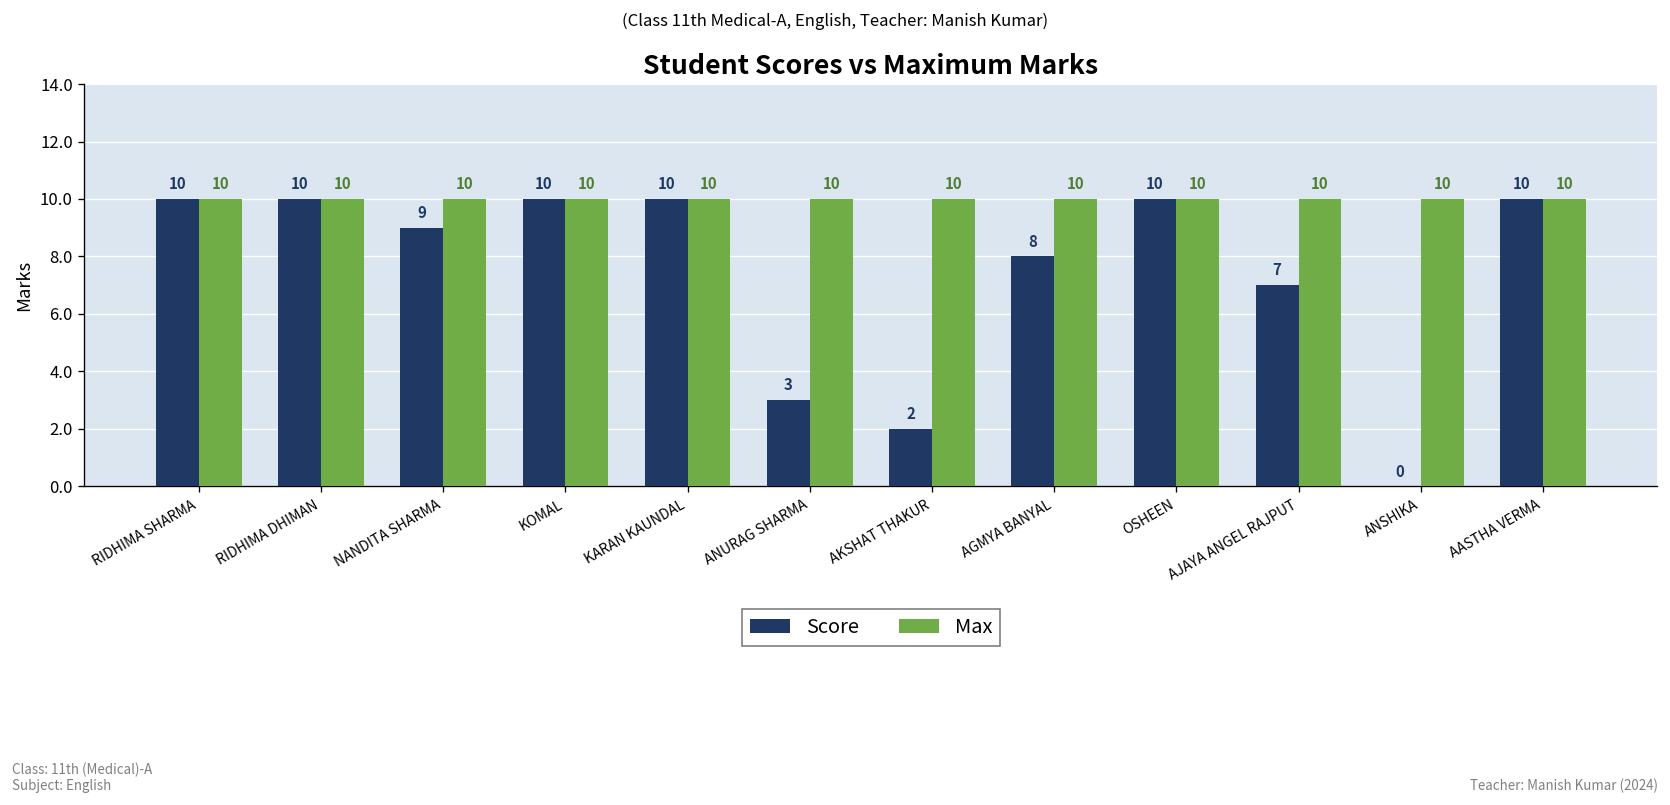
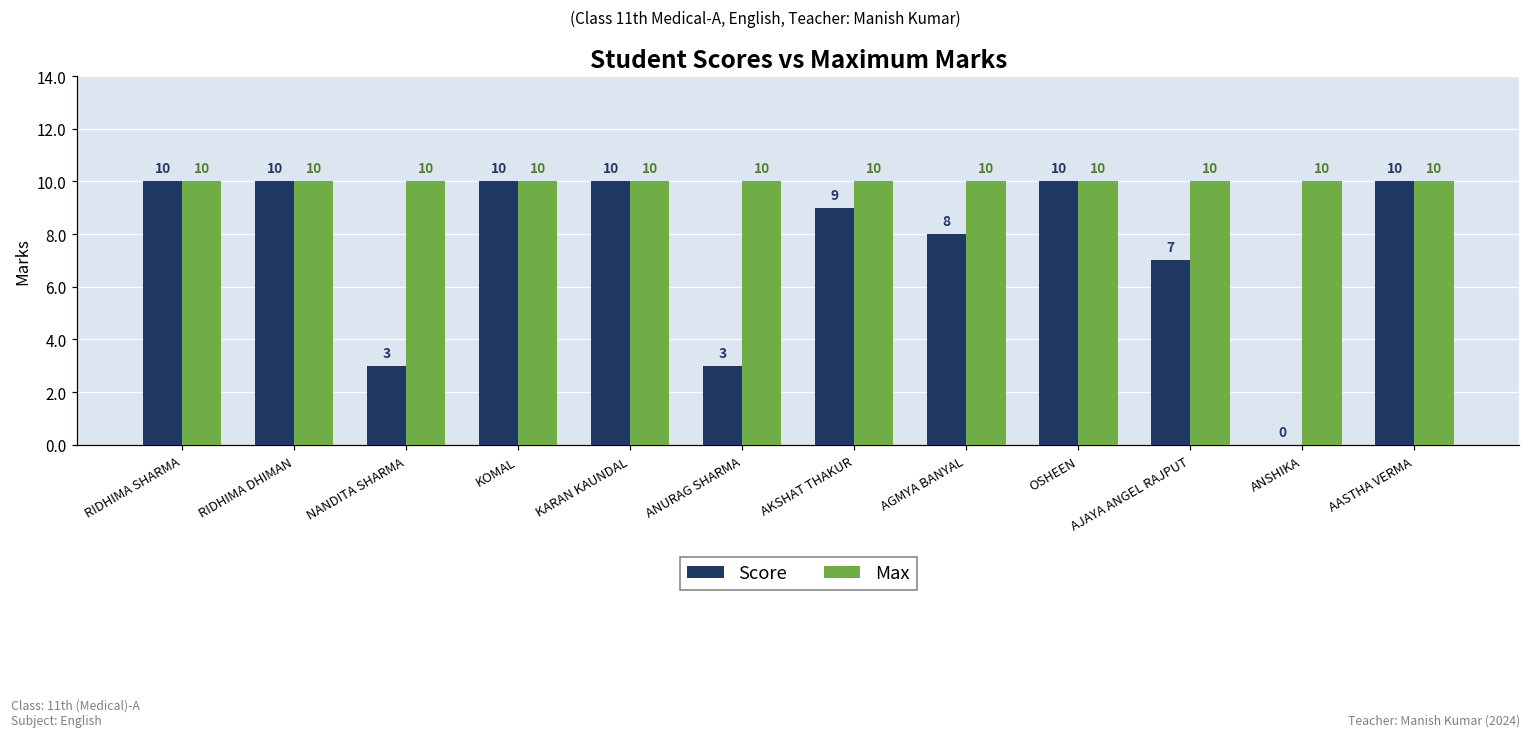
Score, NANDITA SHARMA: 9 -> 3
Score, AKSHAT THAKUR: 2 -> 9
